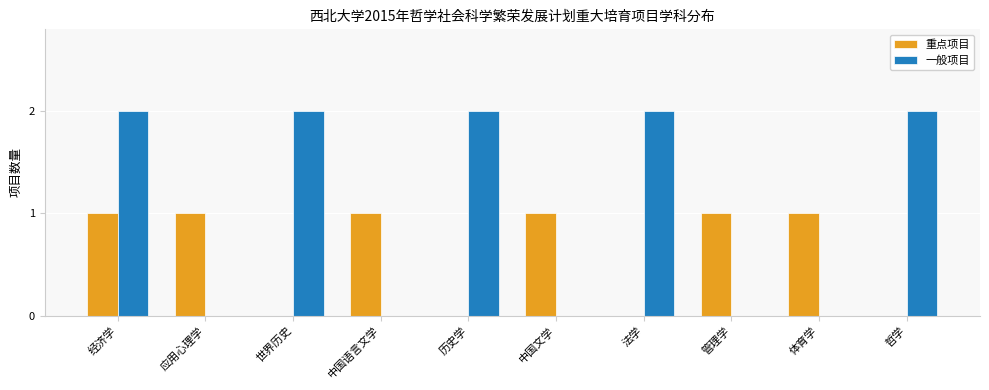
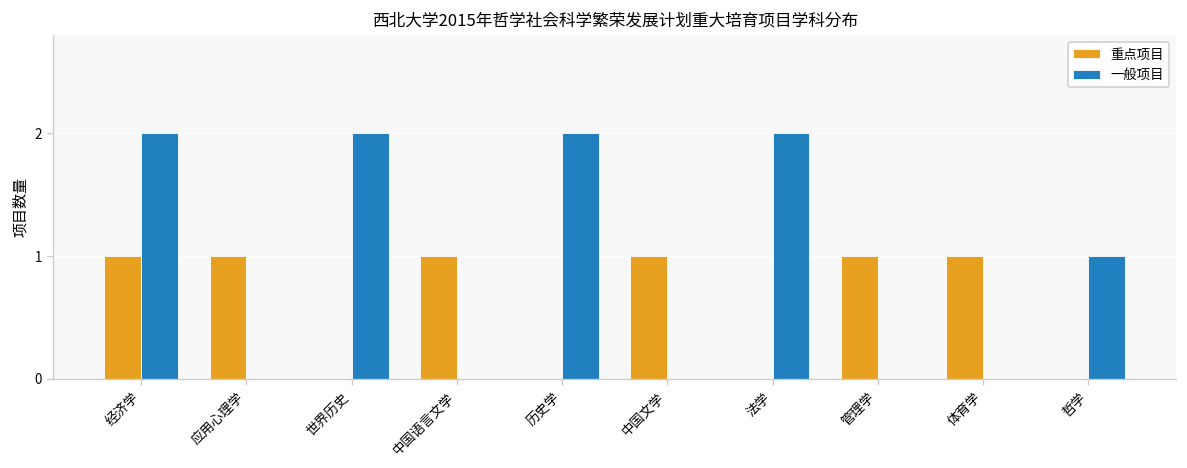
一般项目, 哲学: 2 -> 1
